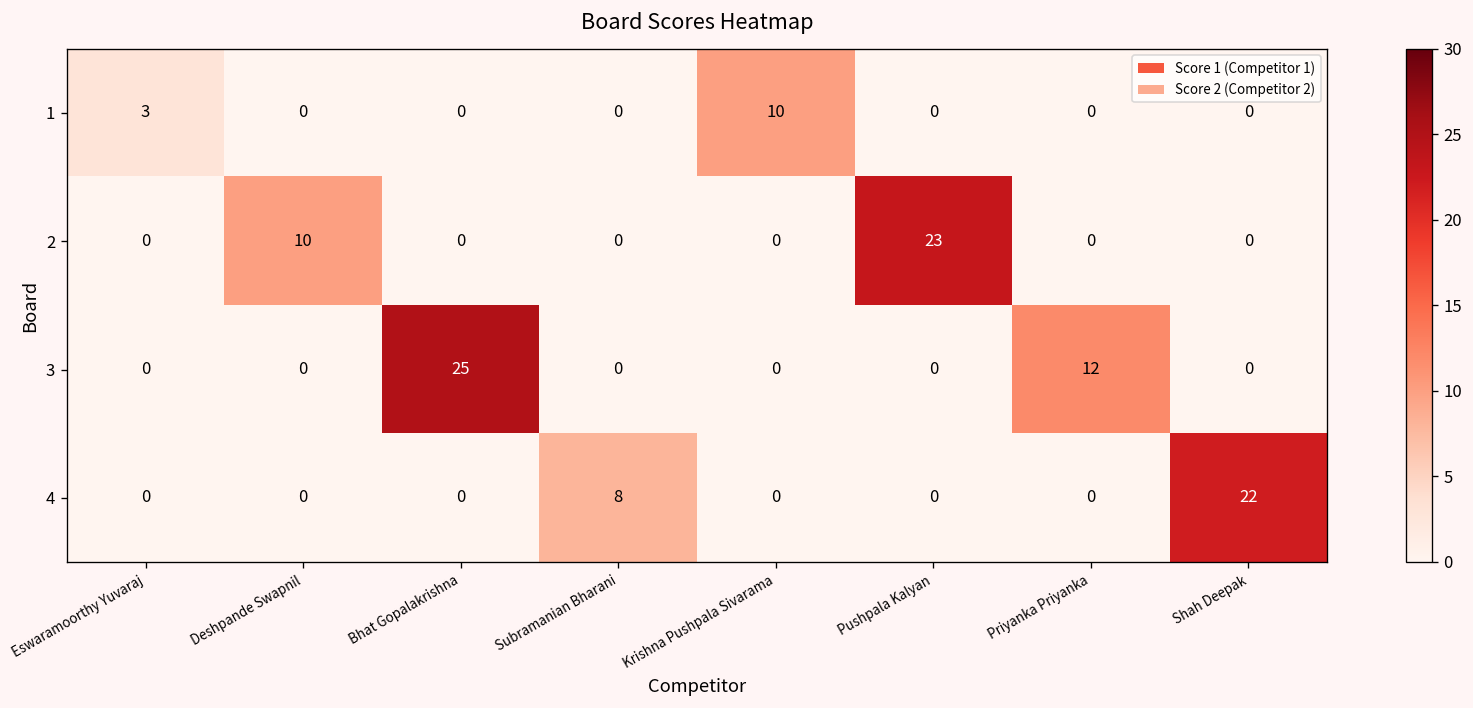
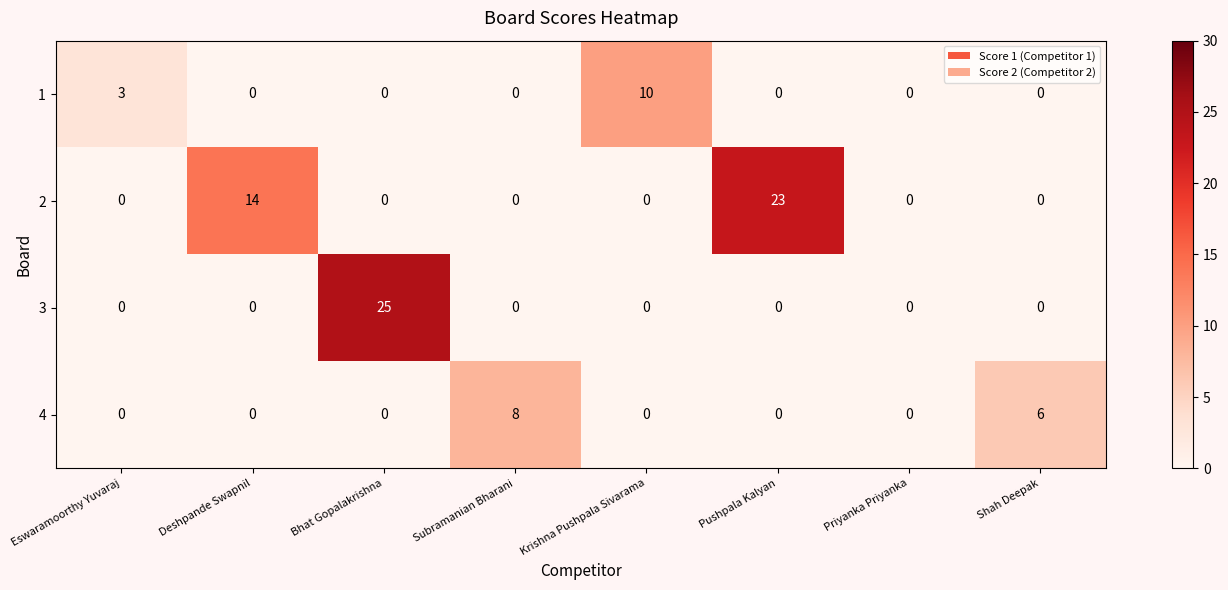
2, Deshpande Swapnil: 10 -> 14
3, Priyanka Priyanka: 12 -> 0
4, Shah Deepak: 22 -> 6
